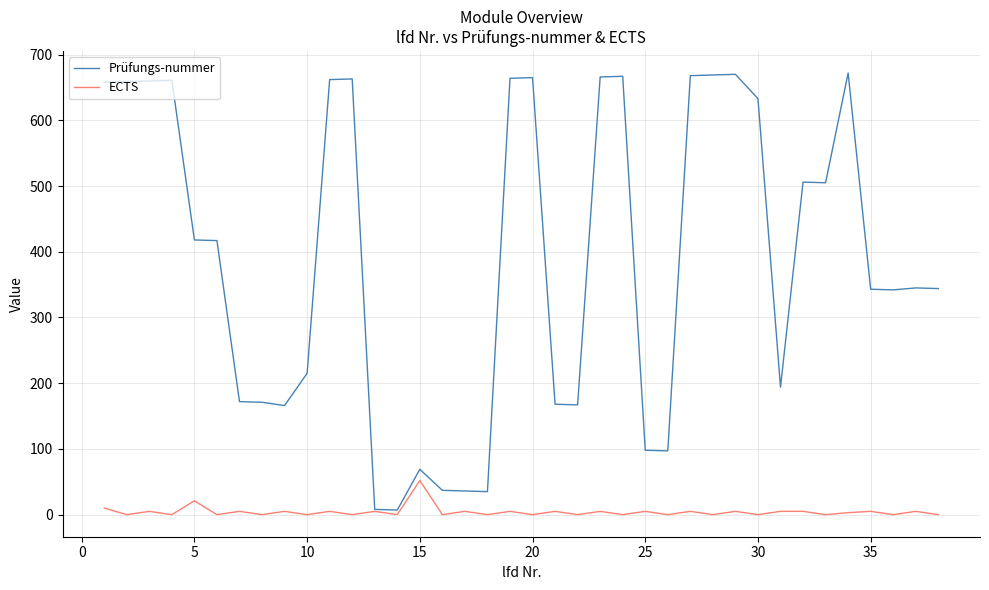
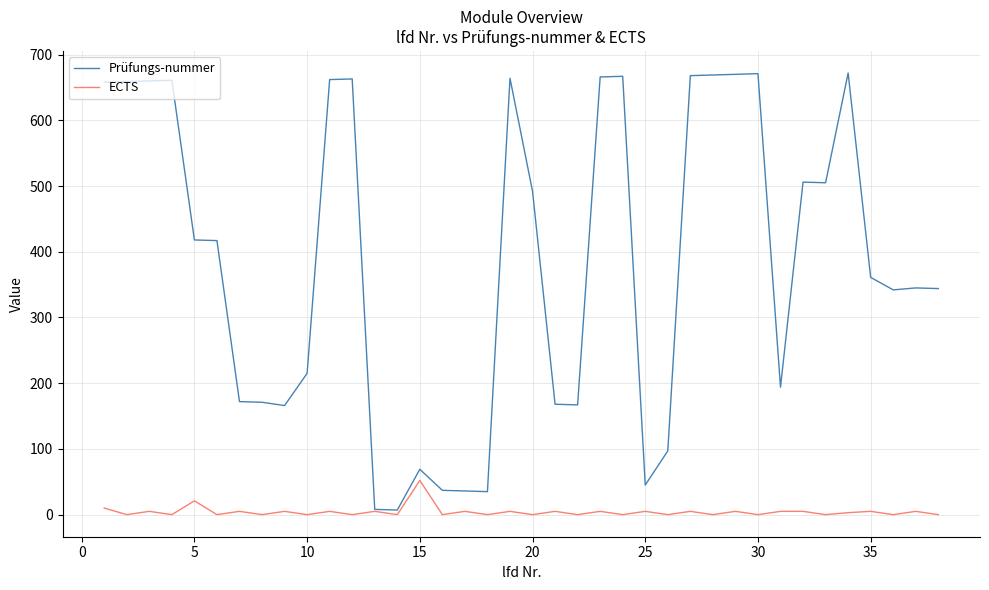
Prüfungs-nummer, 20: 670 -> 490
Prüfungs-nummer, 25: 100 -> 50
Prüfungs-nummer, 30: 630 -> 670
Prüfungs-nummer, 35: 340 -> 360
